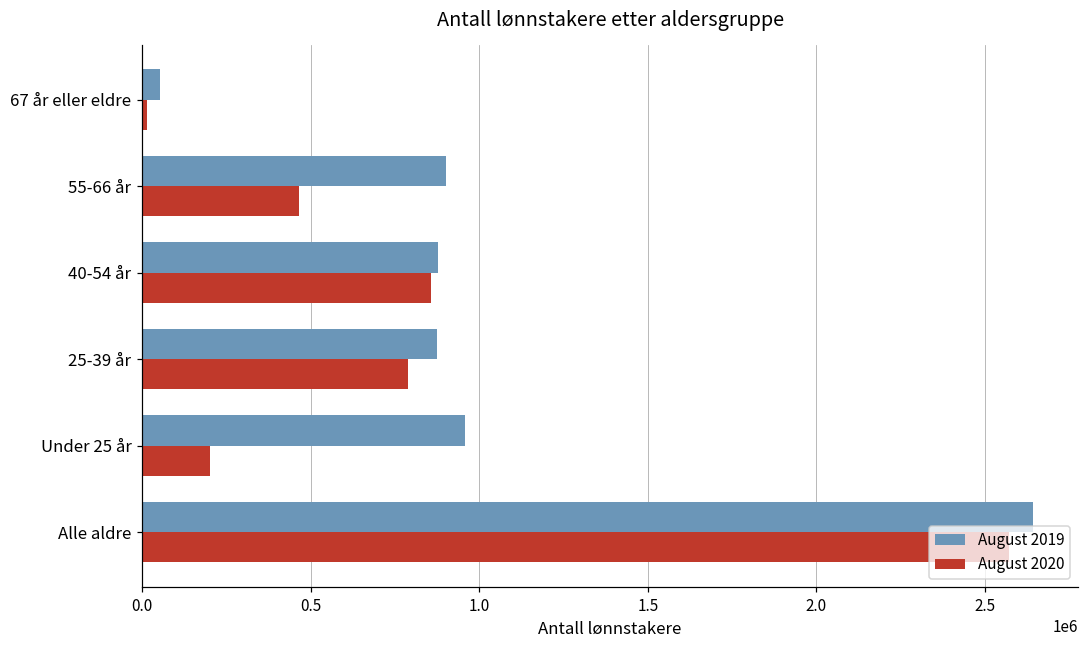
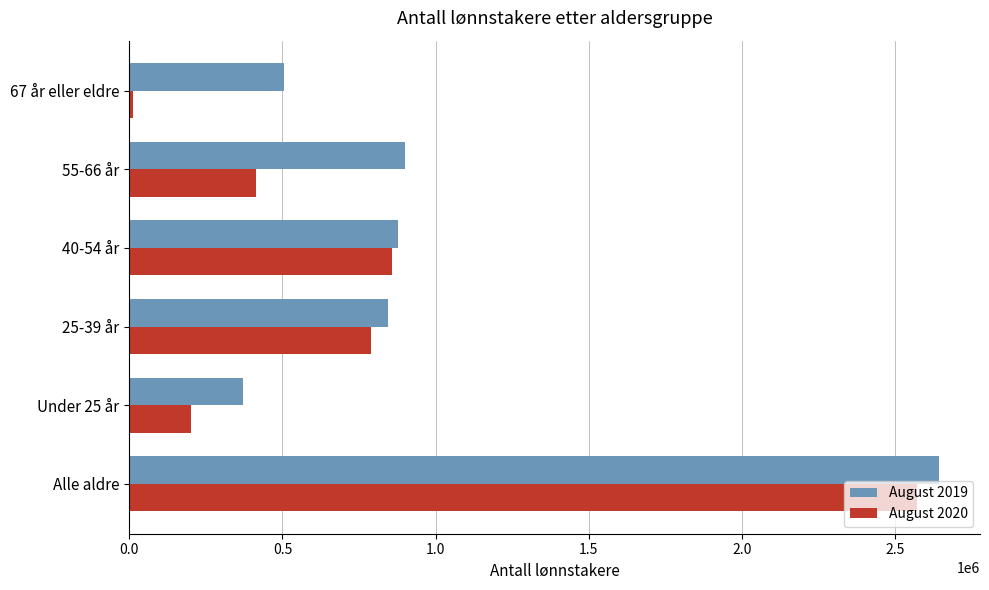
August 2019, 67 år eller eldre: 50000 -> 500000
August 2020, 55-66 år: 470000 -> 410000
August 2019, 25-39 år: 870000 -> 850000
August 2019, Under 25 år: 960000 -> 370000
